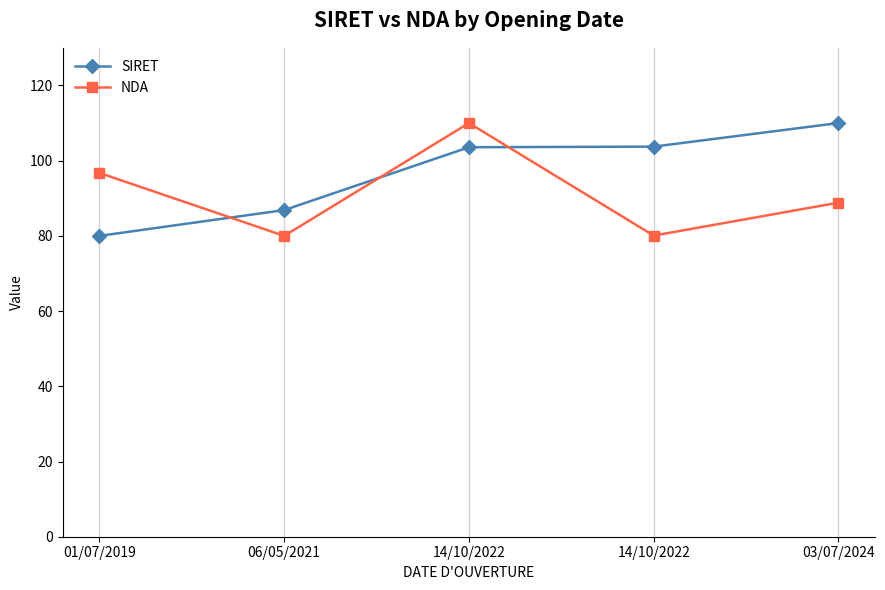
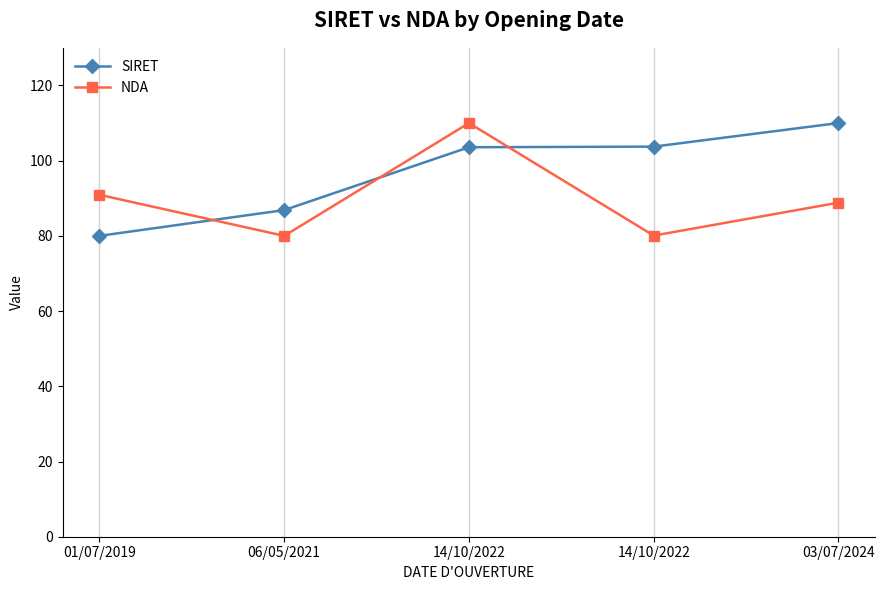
NDA, 01/07/2019: 97 -> 91
